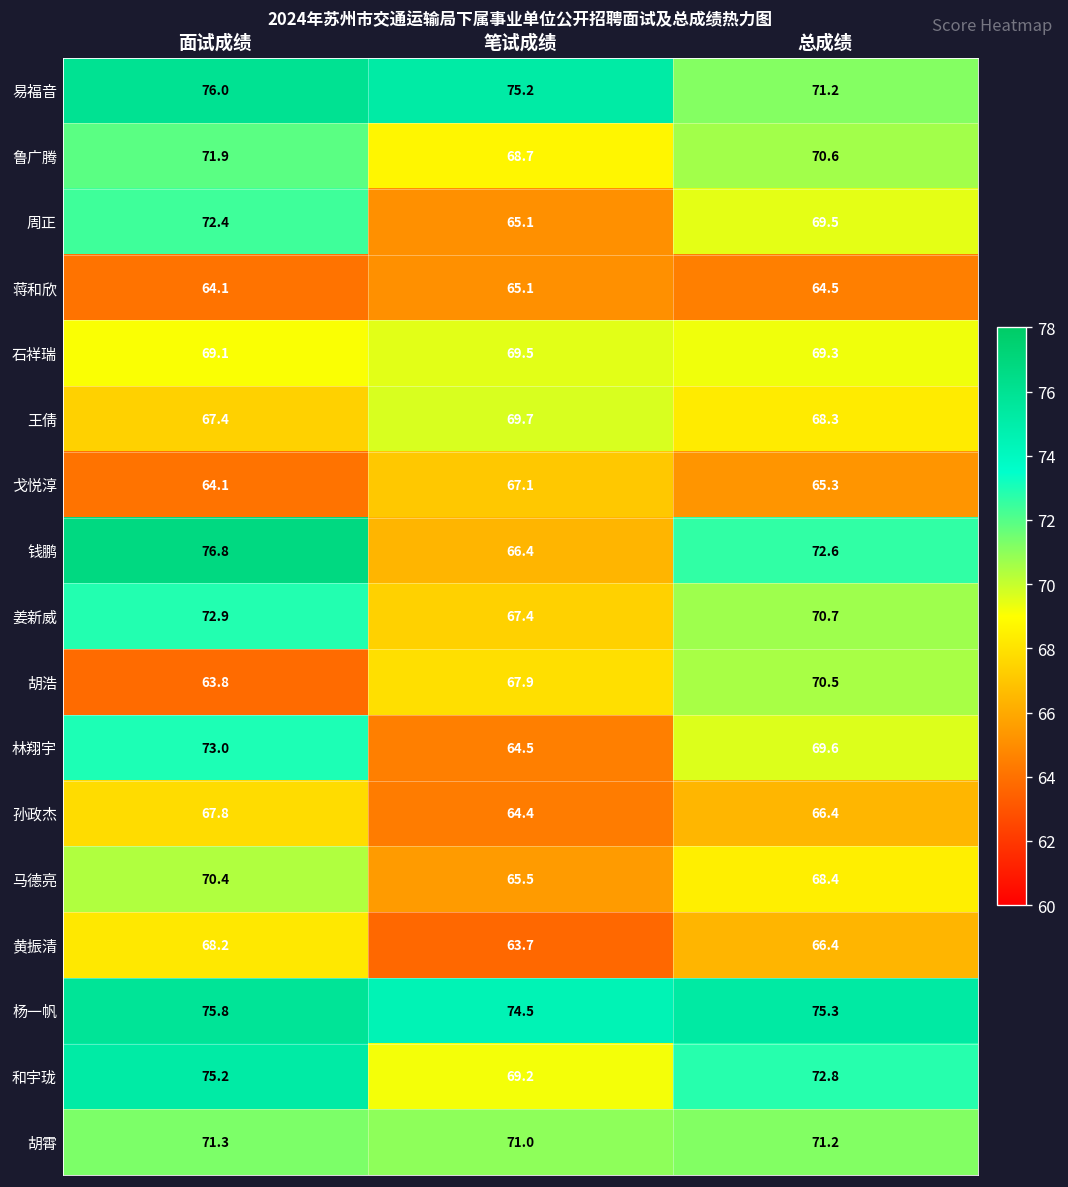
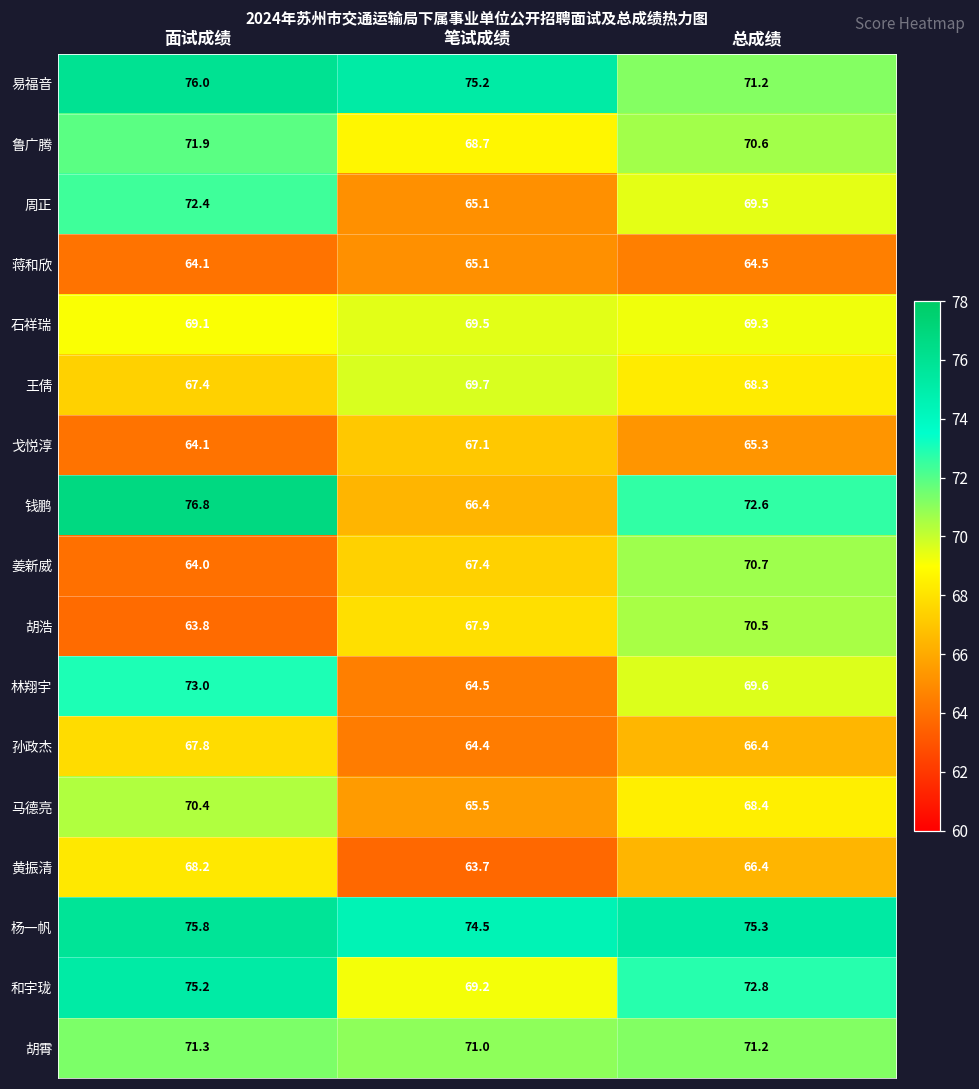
姜新威, 面试成绩: 72.9 -> 64.0
